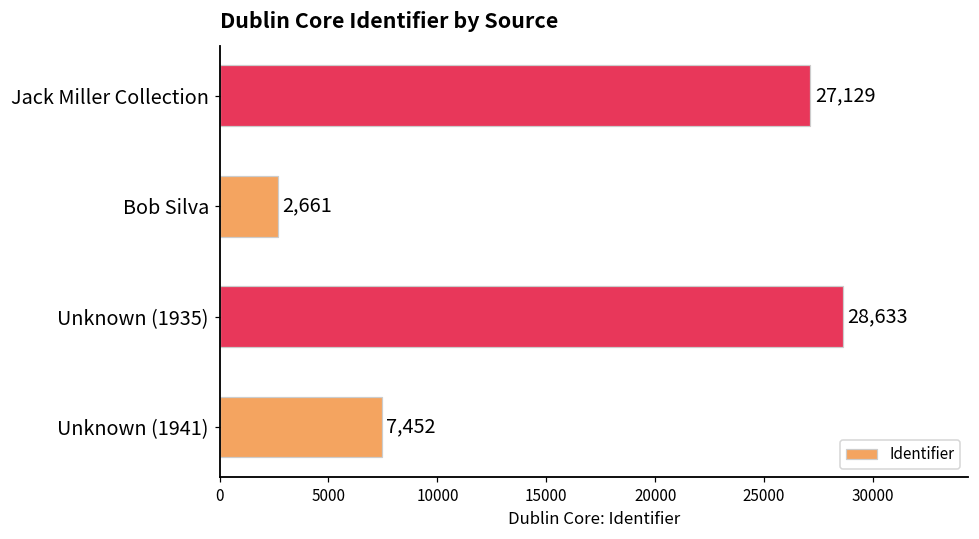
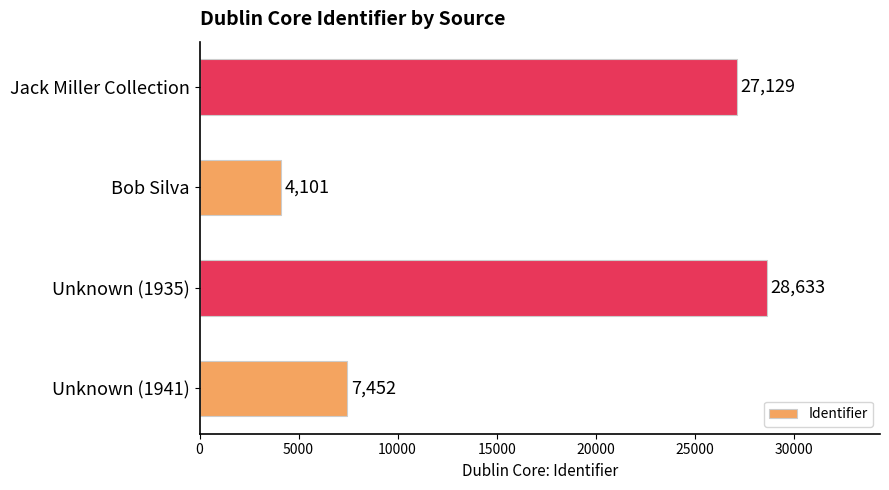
Bob Silva: 2,661 -> 4,101
